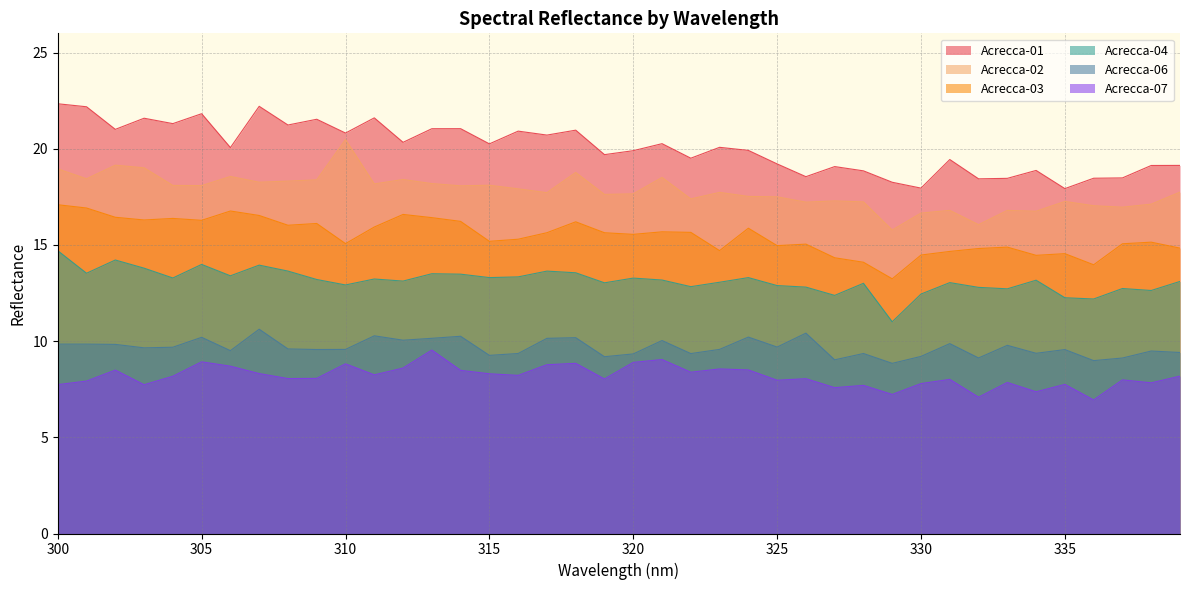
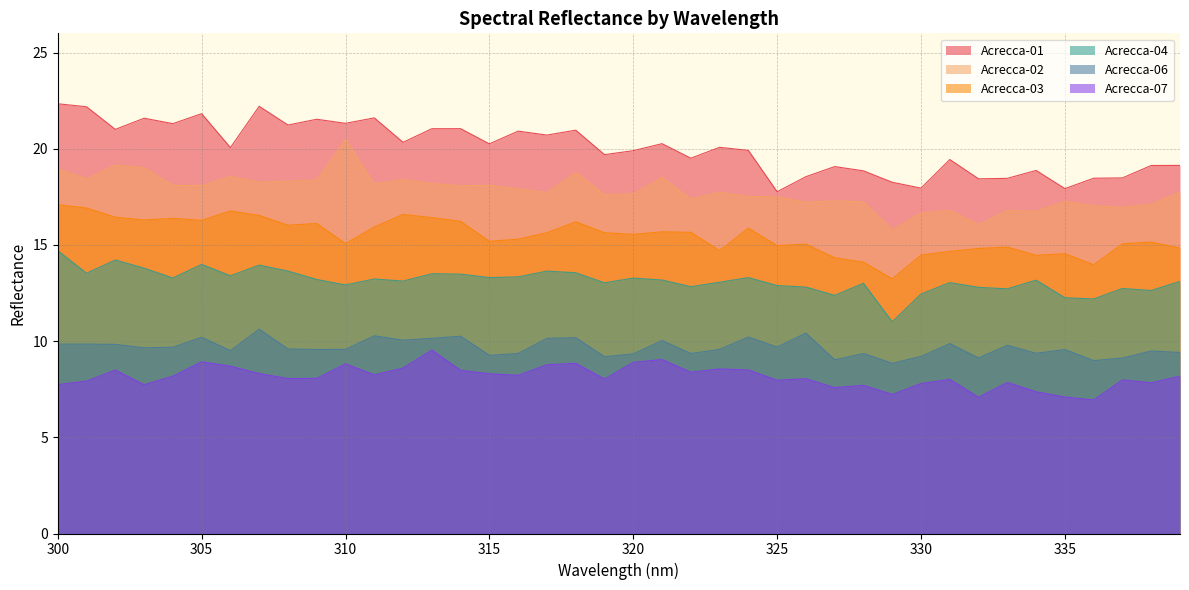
Acrecca-01, 310: 20.8 -> 21.3
Acrecca-01, 325: 19.2 -> 17.8
Acrecca-07, 335: 7.8 -> 7.1
